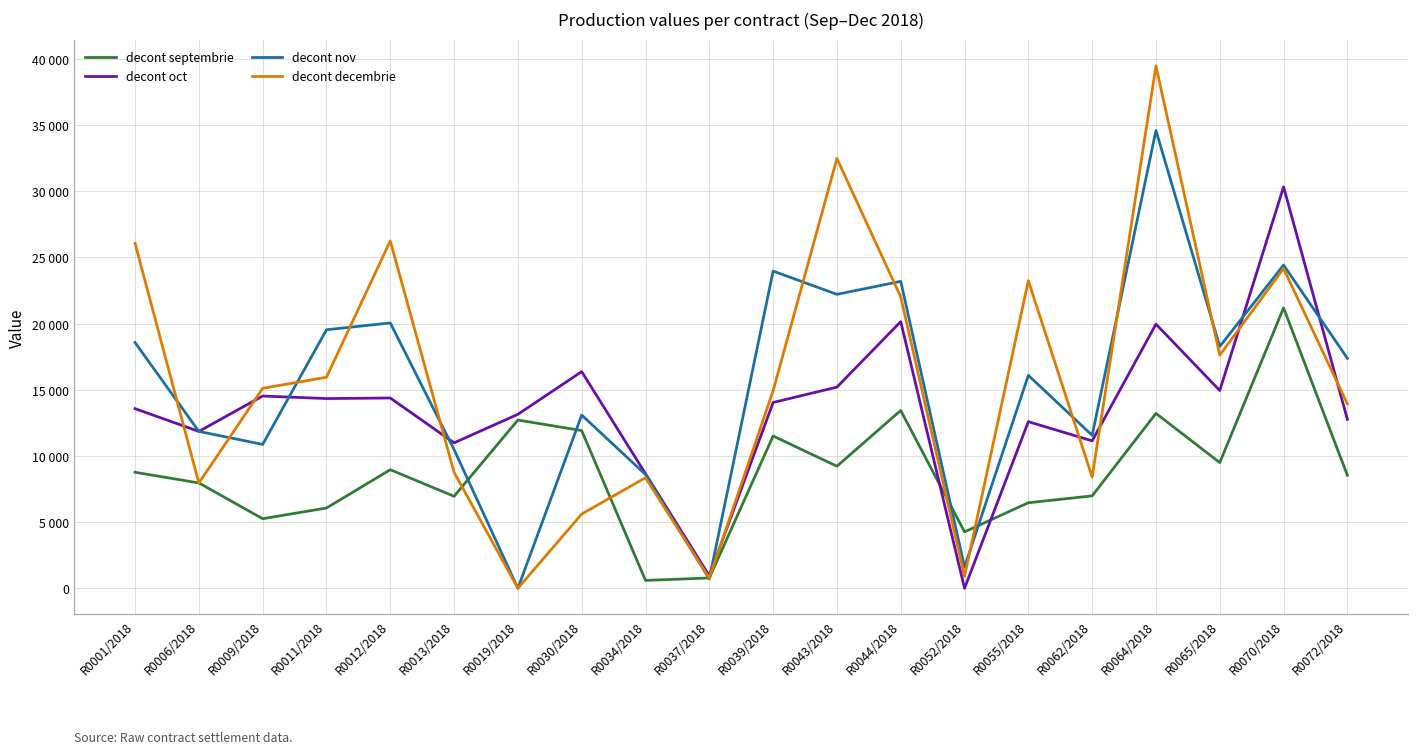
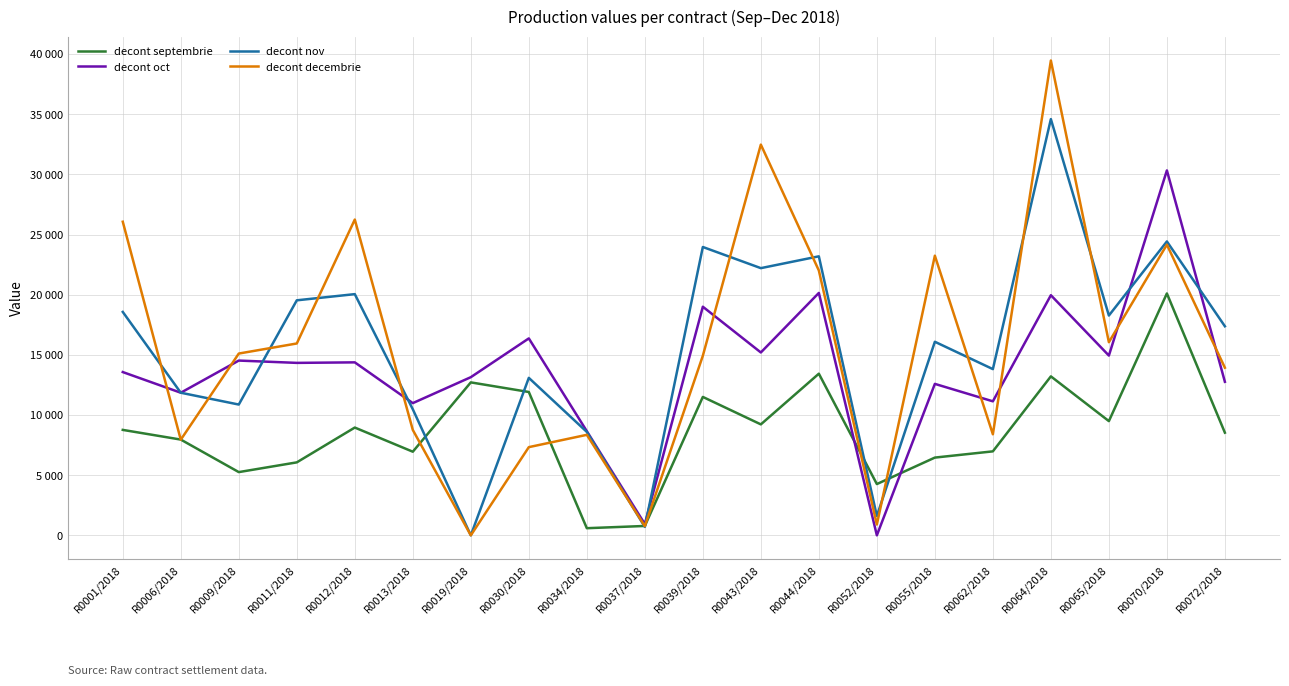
decont decembrie, R0030/2018: 5600 -> 7300
decont oct, R0039/2018: 14000 -> 19000
decont nov, R0062/2018: 11600 -> 13800
decont decembrie, R0065/2018: 17600 -> 16100
decont septembrie, R0070/2018: 21200 -> 20100
